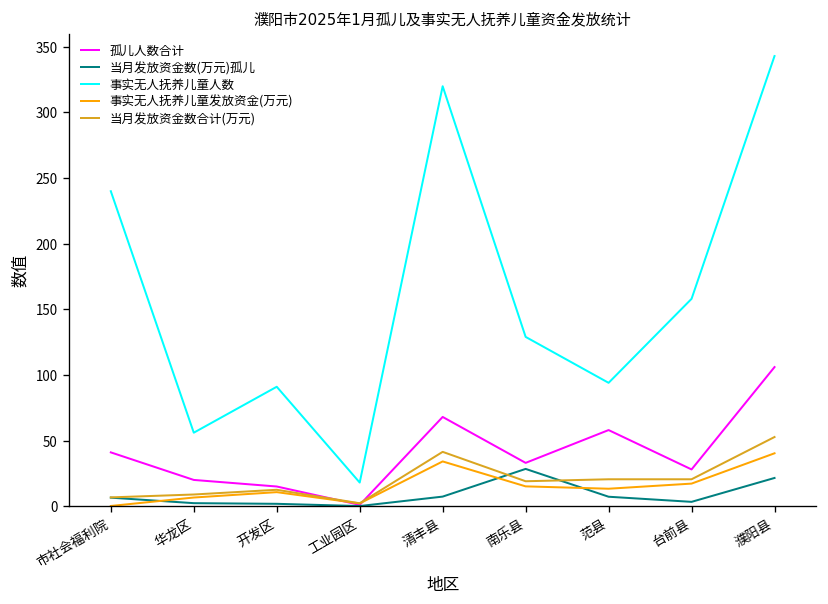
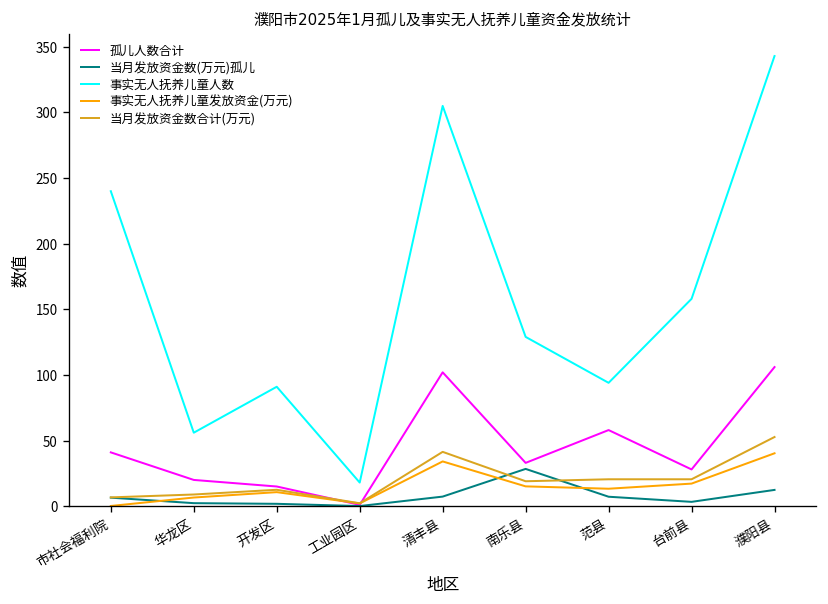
孤儿人数合计, 清丰县: 68 -> 102
事实无人抚养儿童人数, 清丰县: 320 -> 305
当月发放资金数(万元)孤儿, 濮阳县: 22 -> 12
